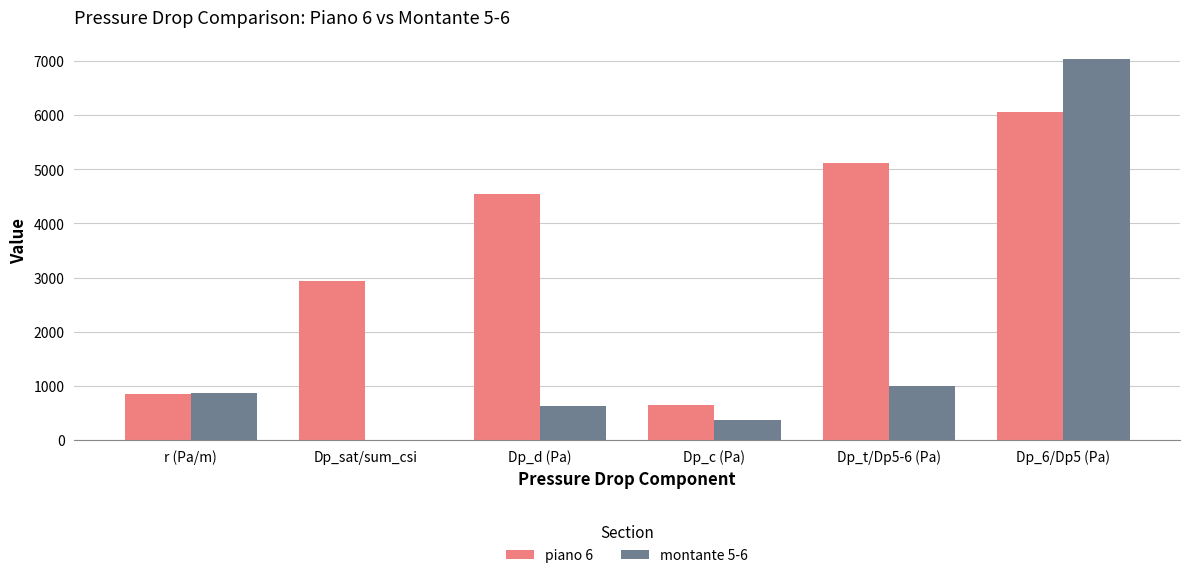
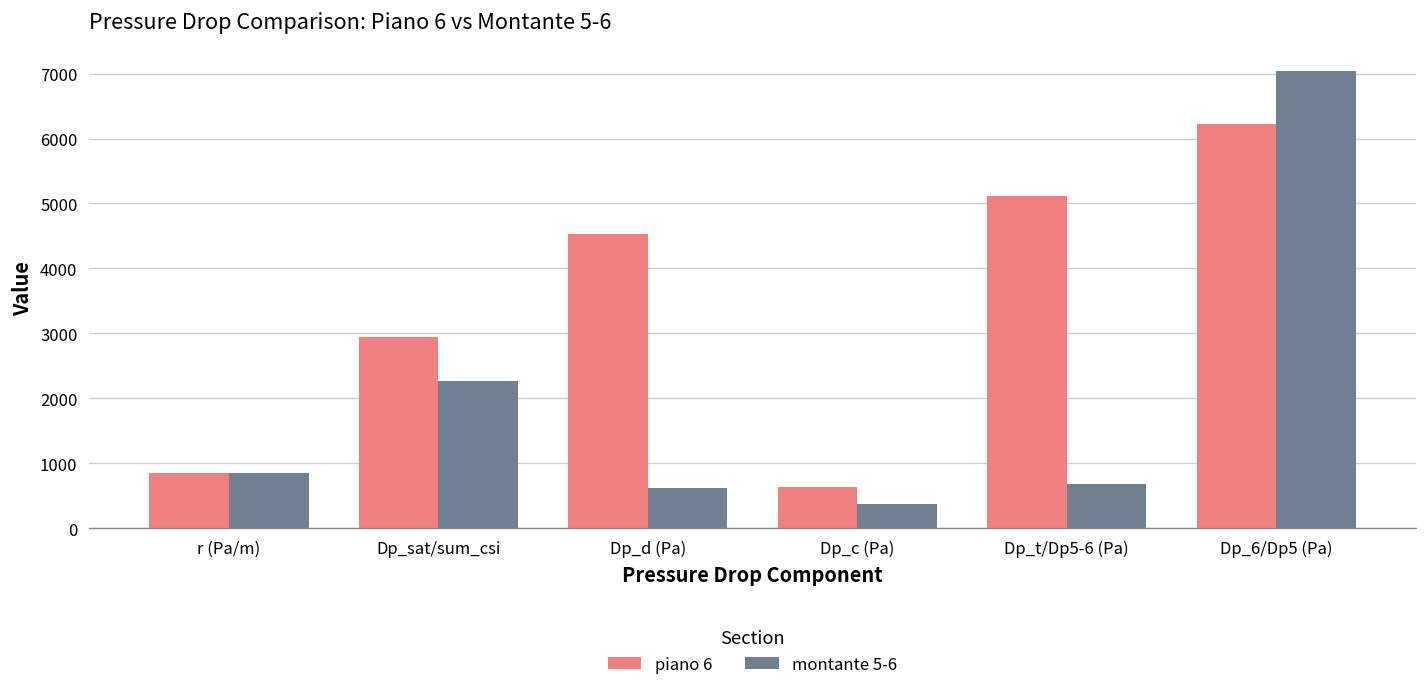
montante 5-6, Dp_sat/sum_csi: 0 -> 2300
montante 5-6, Dp_t/Dp5-6 (Pa): 1000 -> 700
piano 6, Dp_6/Dp5 (Pa): 6000 -> 6200
